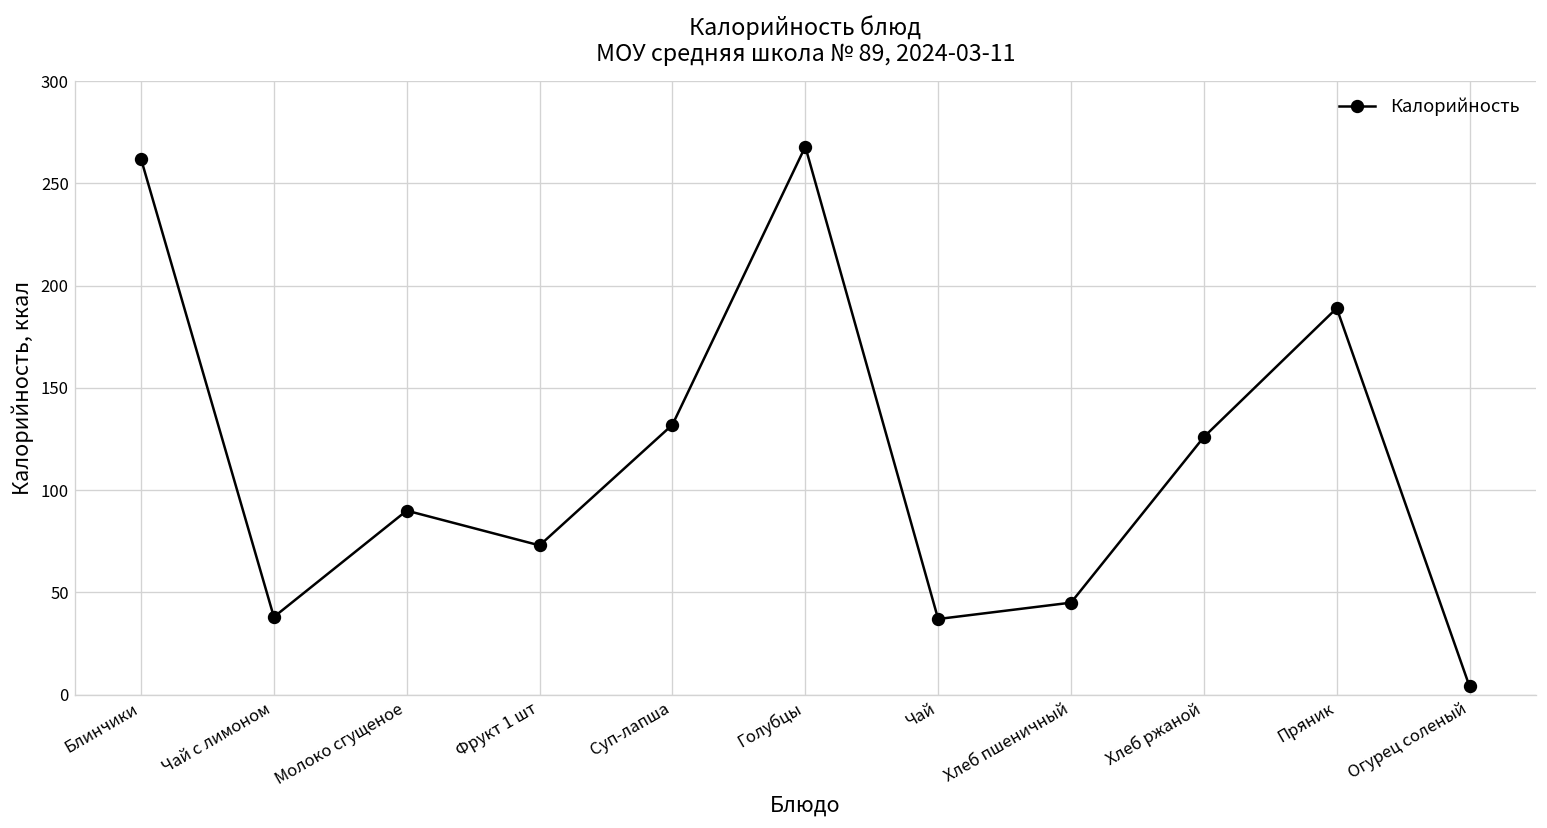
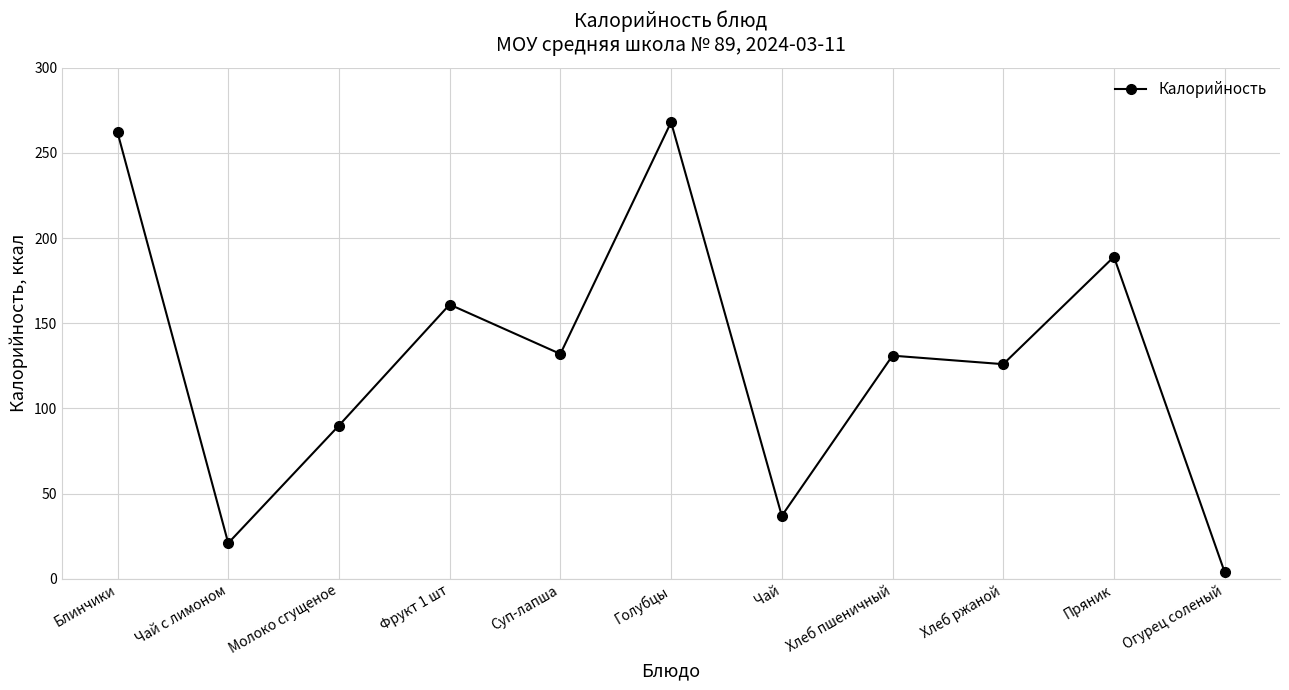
Чай с лимоном: 38 -> 21
Фрукт 1 шт: 73 -> 161
Хлеб пшеничный: 45 -> 131
